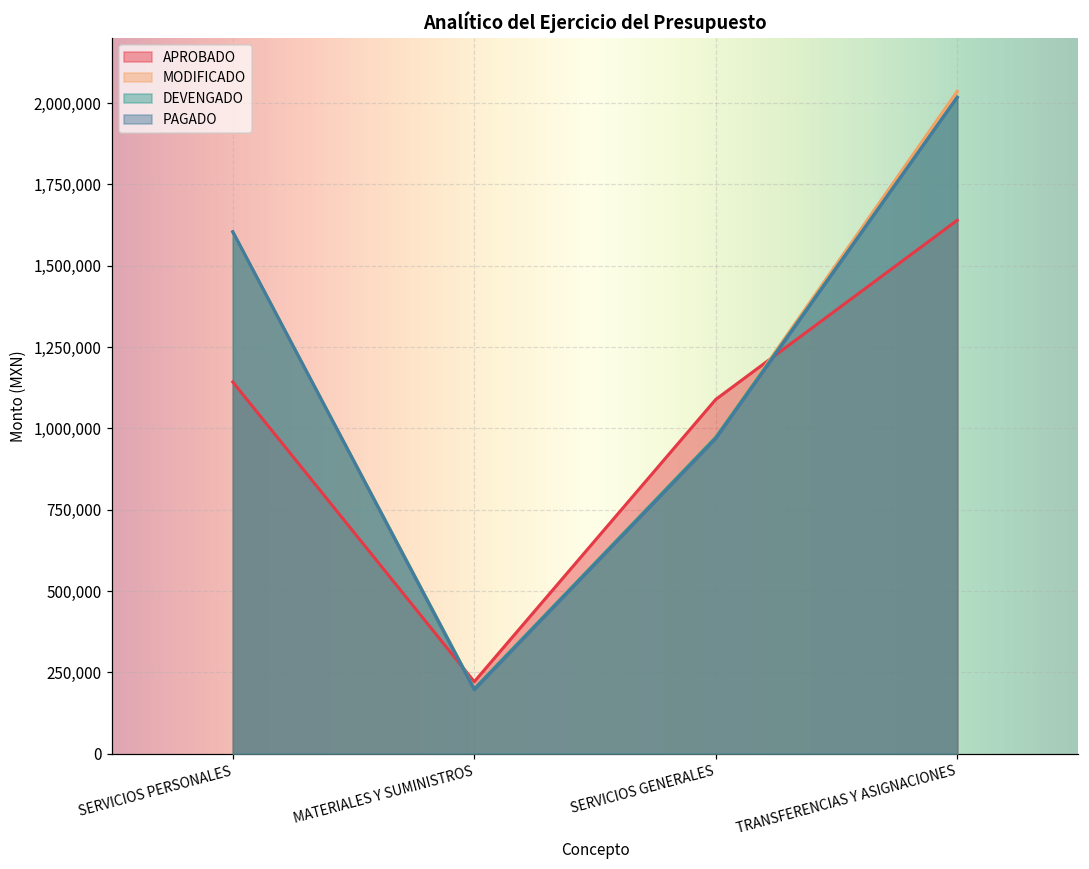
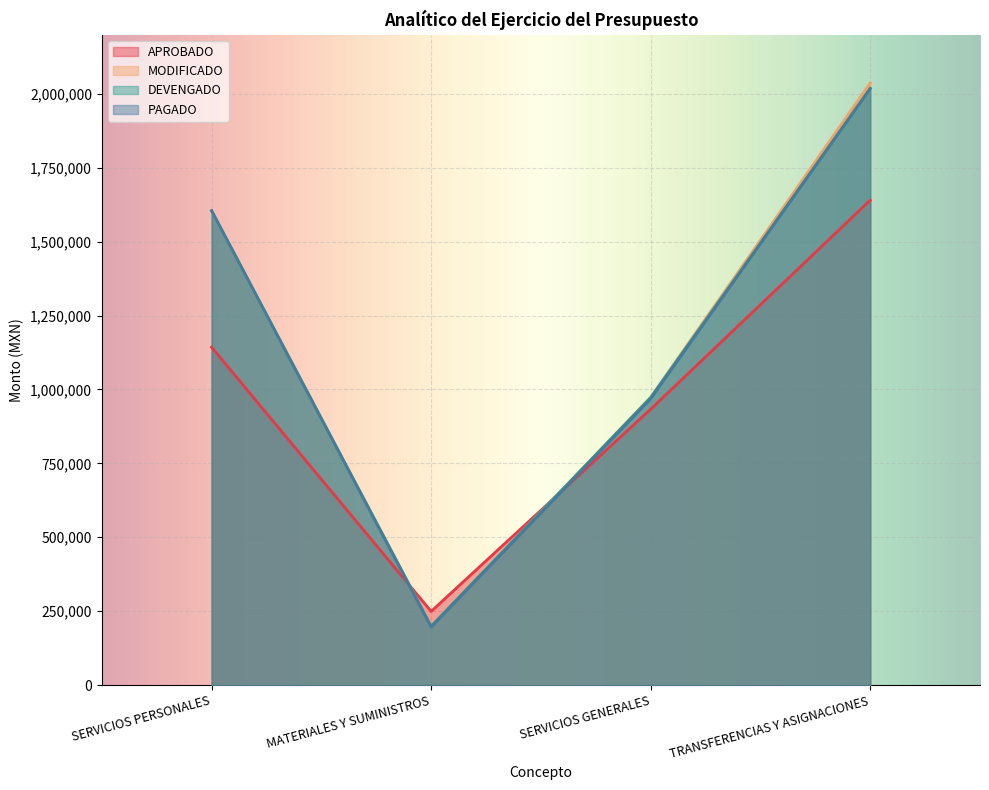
APROBADO, MATERIALES Y SUMINISTROS: 220,000 -> 250,000
APROBADO, SERVICIOS GENERALES: 1,090,000 -> 930,000
